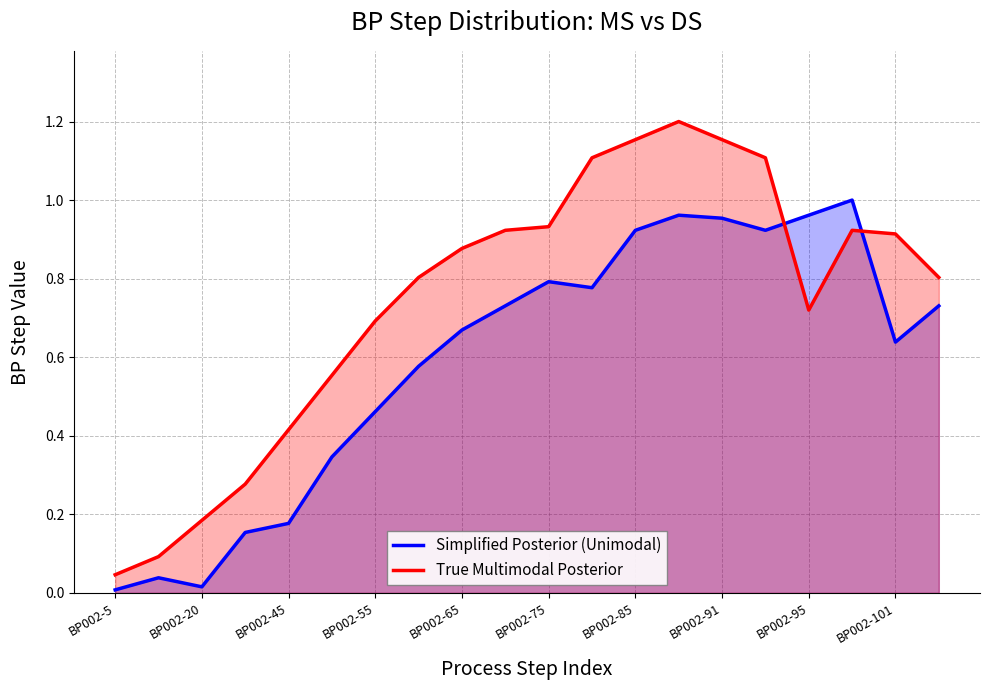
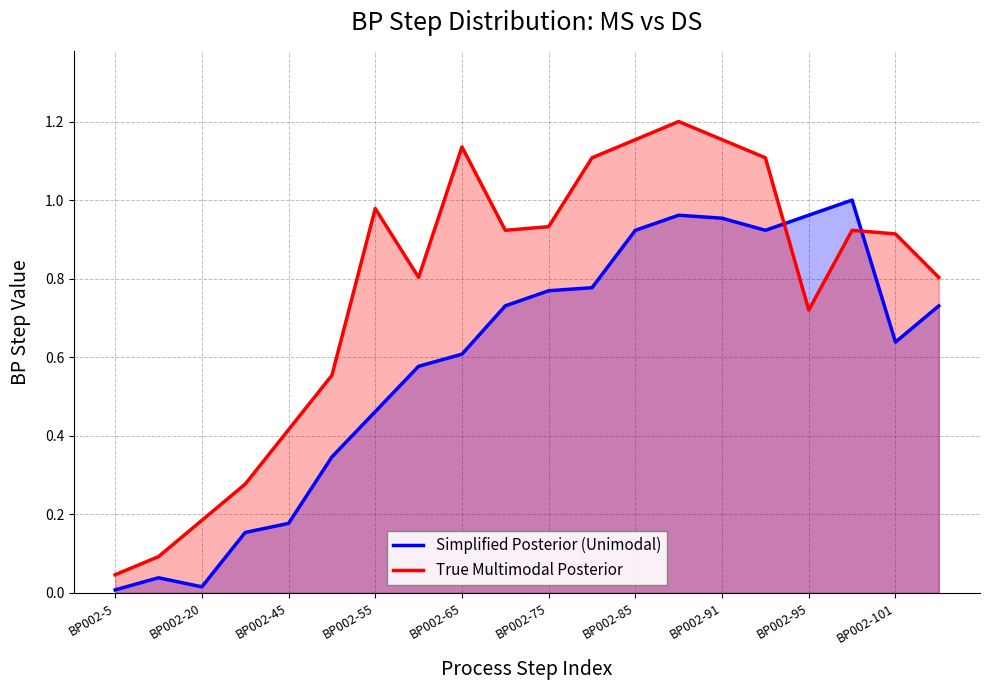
True Multimodal Posterior, BP002-55: 0.69 -> 0.98
Simplified Posterior (Unimodal), BP002-65: 0.67 -> 0.61
True Multimodal Posterior, BP002-65: 0.88 -> 1.14
Simplified Posterior (Unimodal), BP002-75: 0.79 -> 0.77
